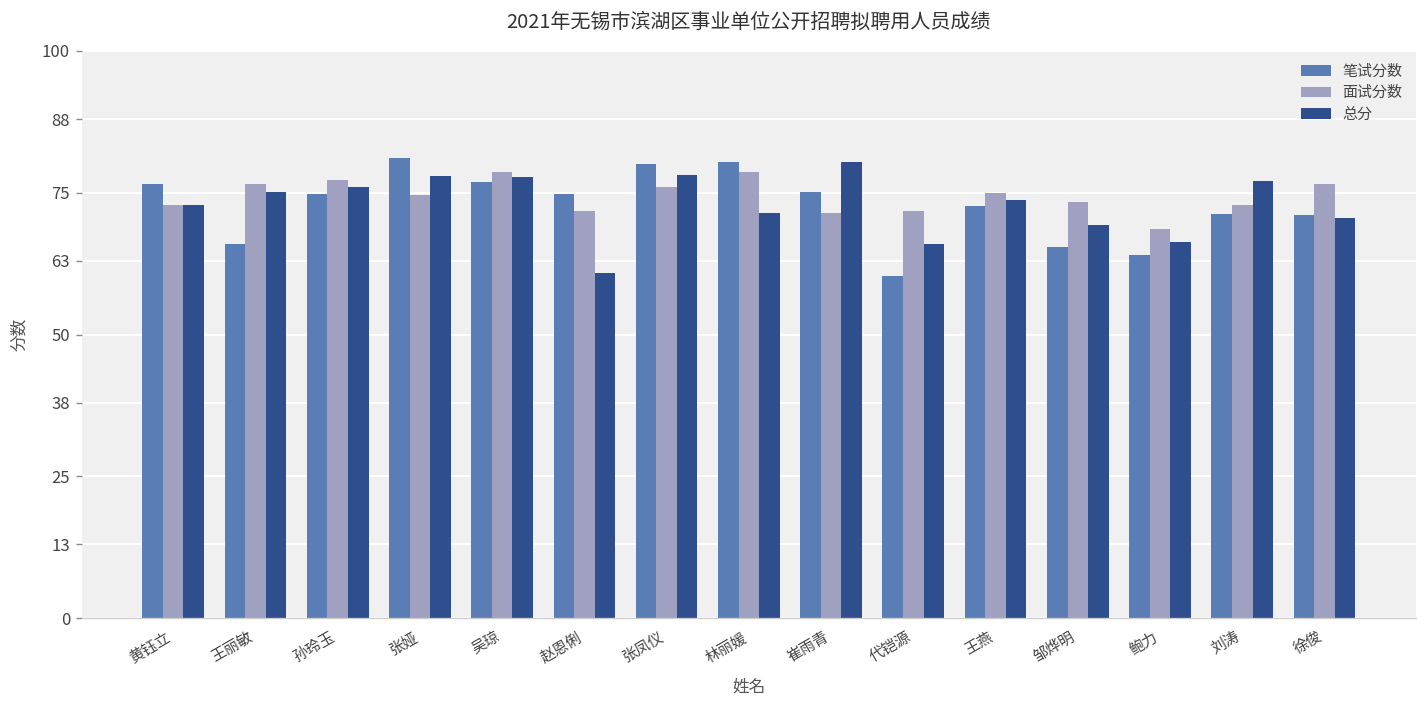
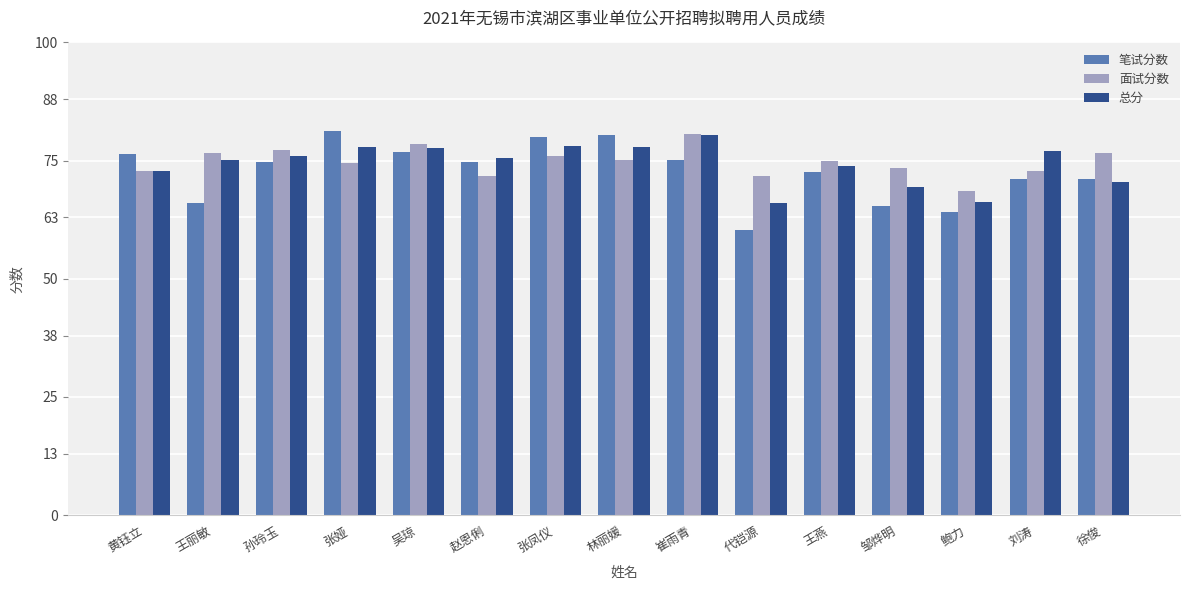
总分, 赵恩俐: 61 -> 76
面试分数, 林丽媛: 79 -> 75
总分, 林丽媛: 71 -> 78
面试分数, 崔雨青: 72 -> 81
